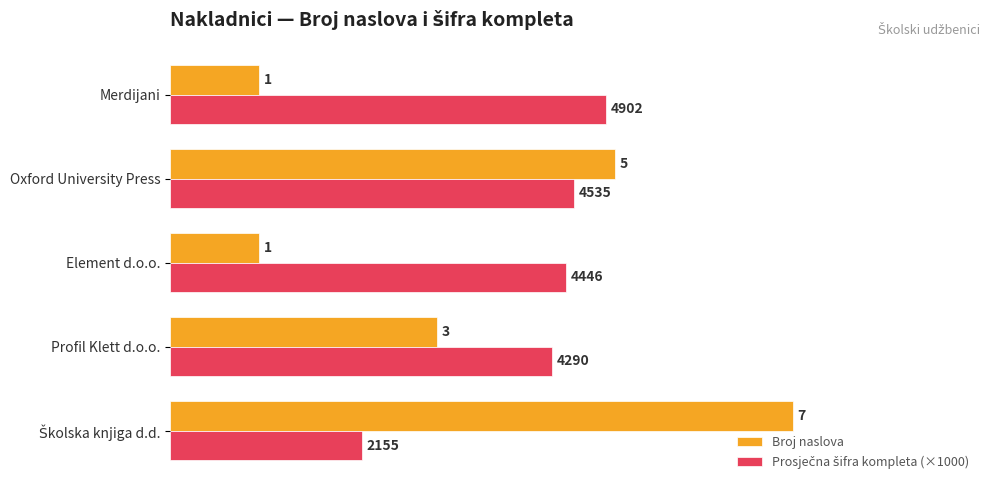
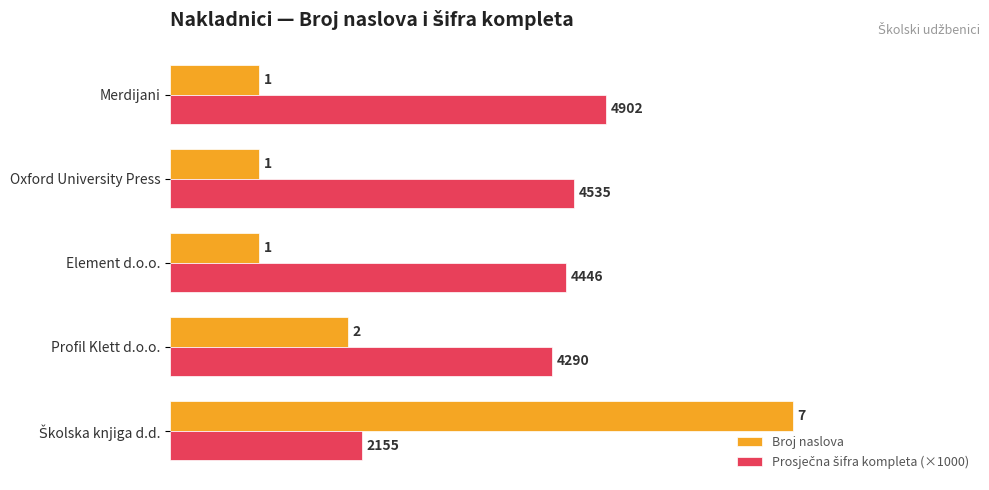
Broj naslova, Oxford University Press: 5 -> 1
Broj naslova, Profil Klett d.o.o.: 3 -> 2
